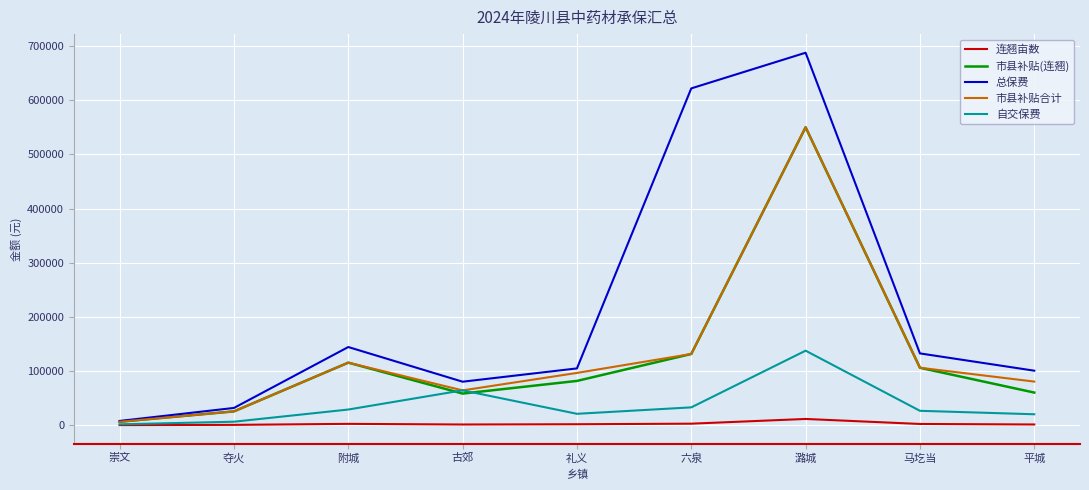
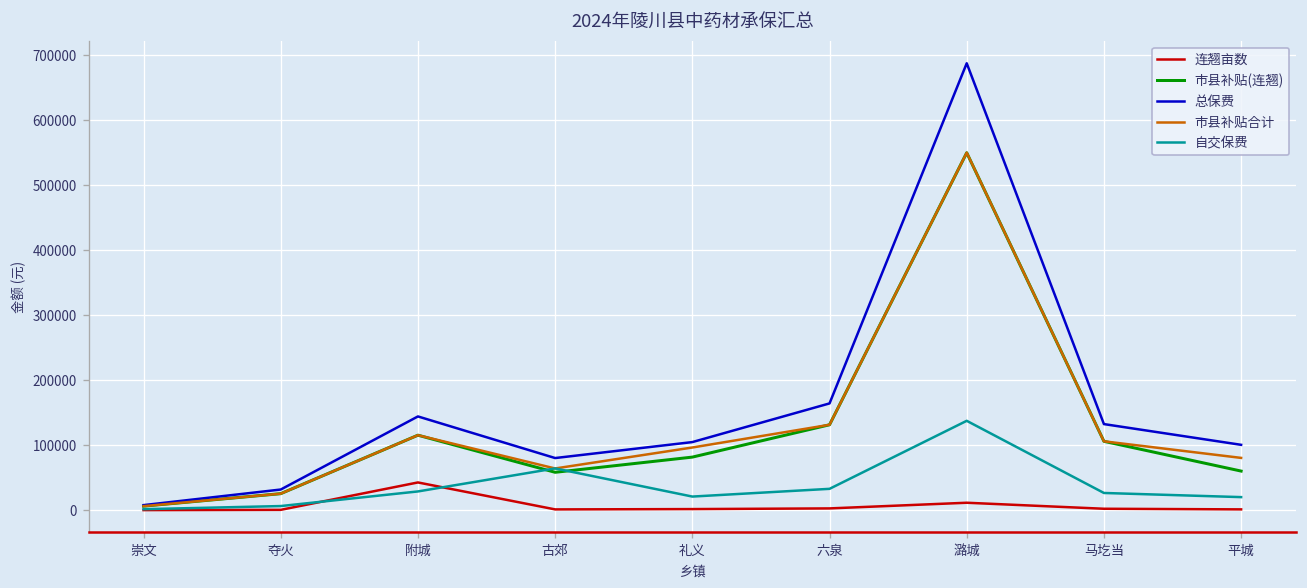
连翘亩数, 附城: 0 -> 40000
总保费, 六泉: 620000 -> 160000
